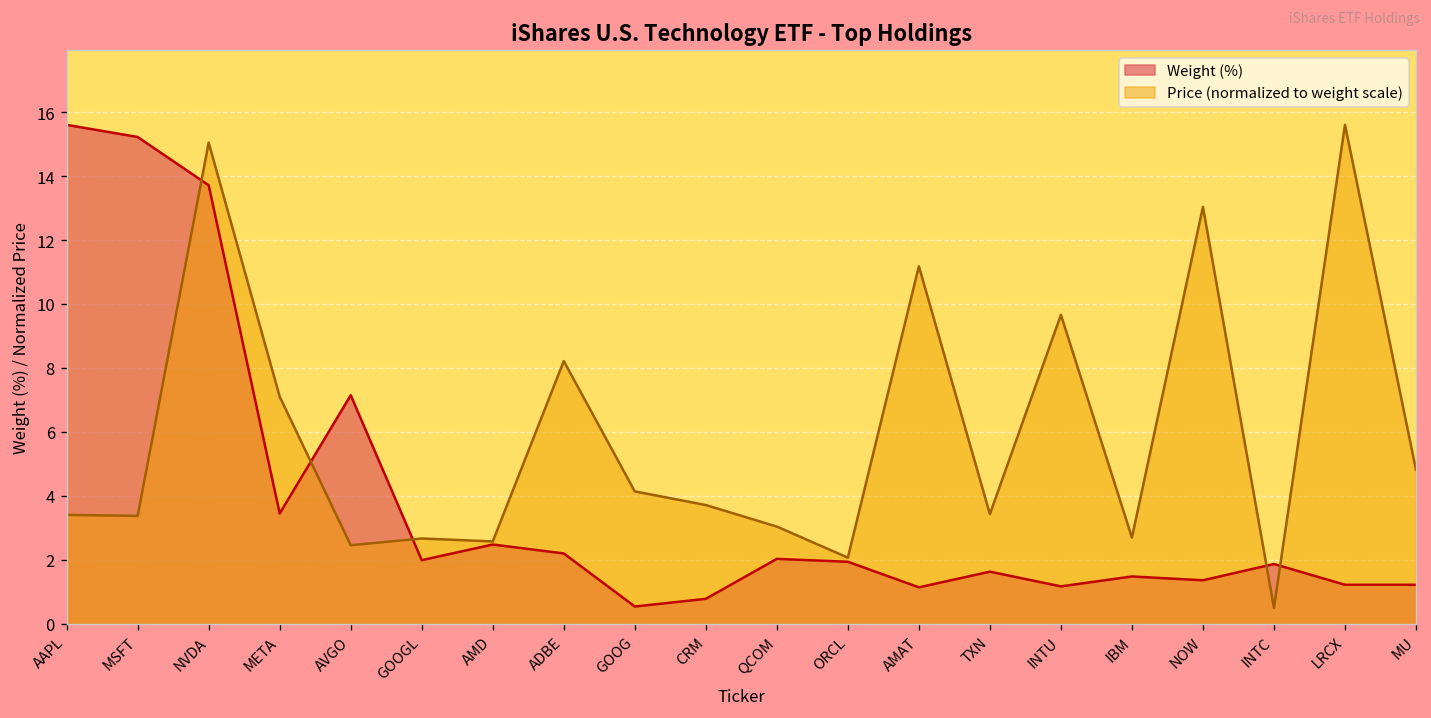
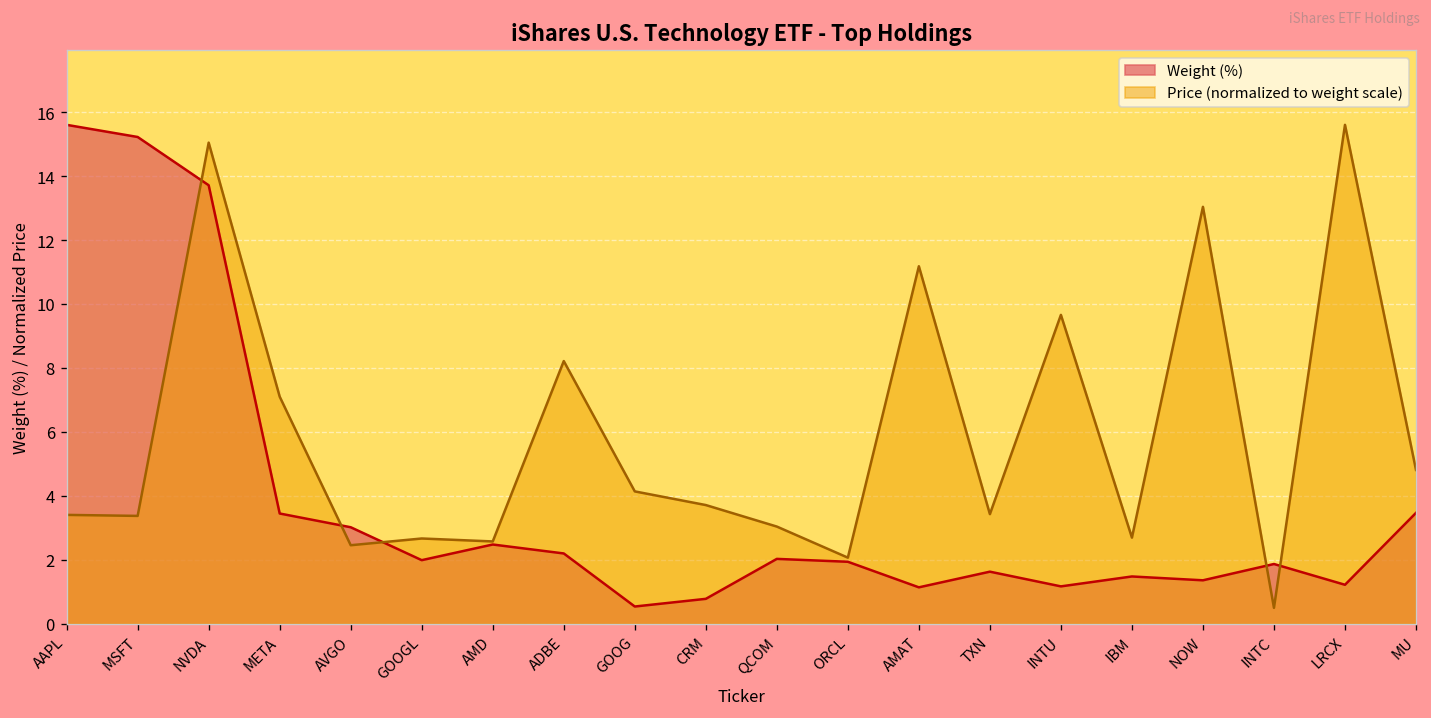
Weight (%), AVGO: 7.2 -> 3.0
Weight (%), MU: 1.2 -> 3.5
